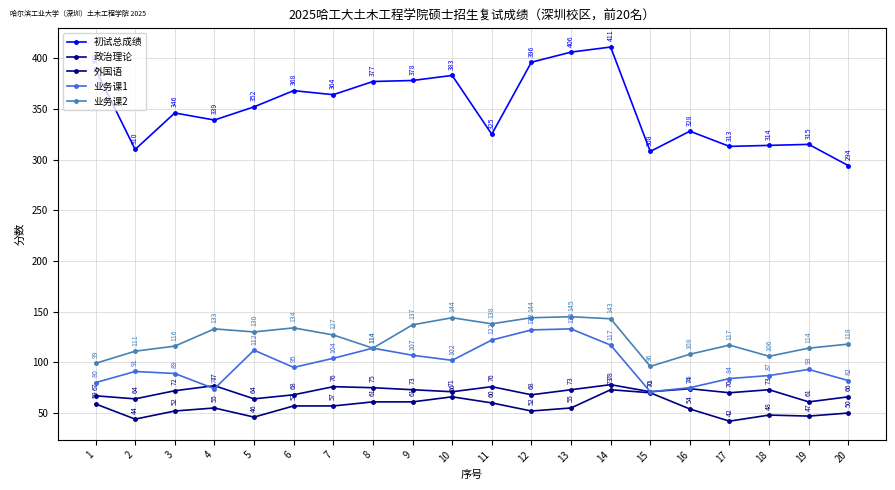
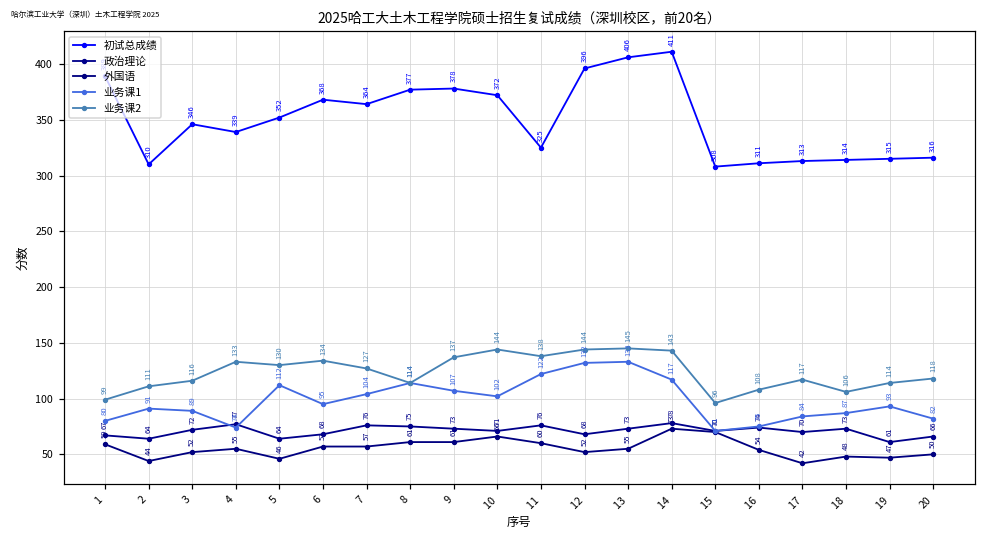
初试总成绩, 10: 383 -> 372
初试总成绩, 16: 328 -> 311
初试总成绩, 20: 294 -> 316
